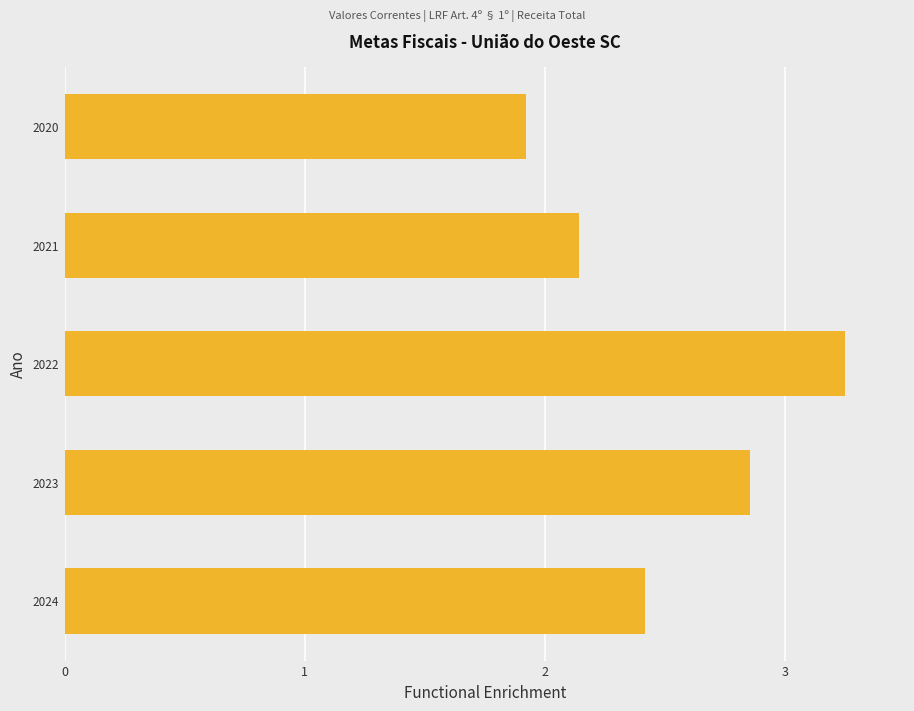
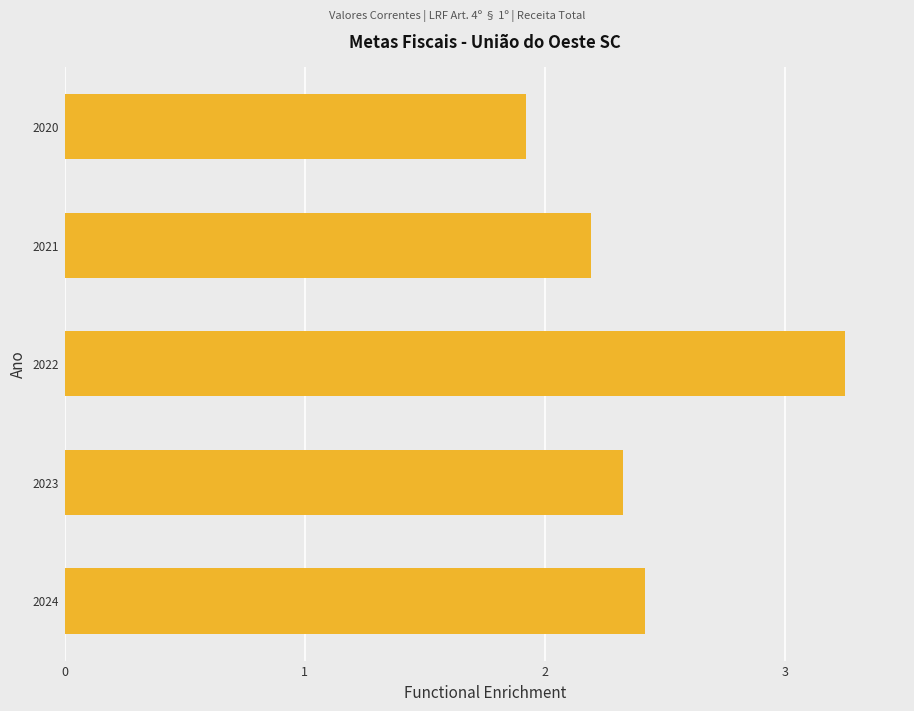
2021: 2.14 -> 2.19
2023: 2.85 -> 2.33
